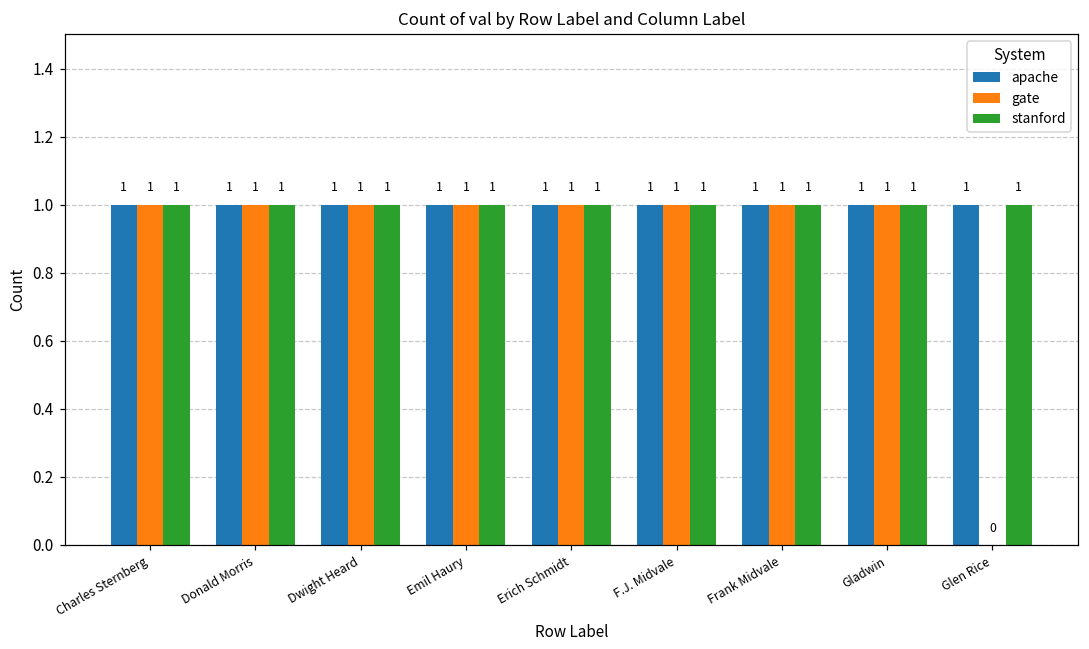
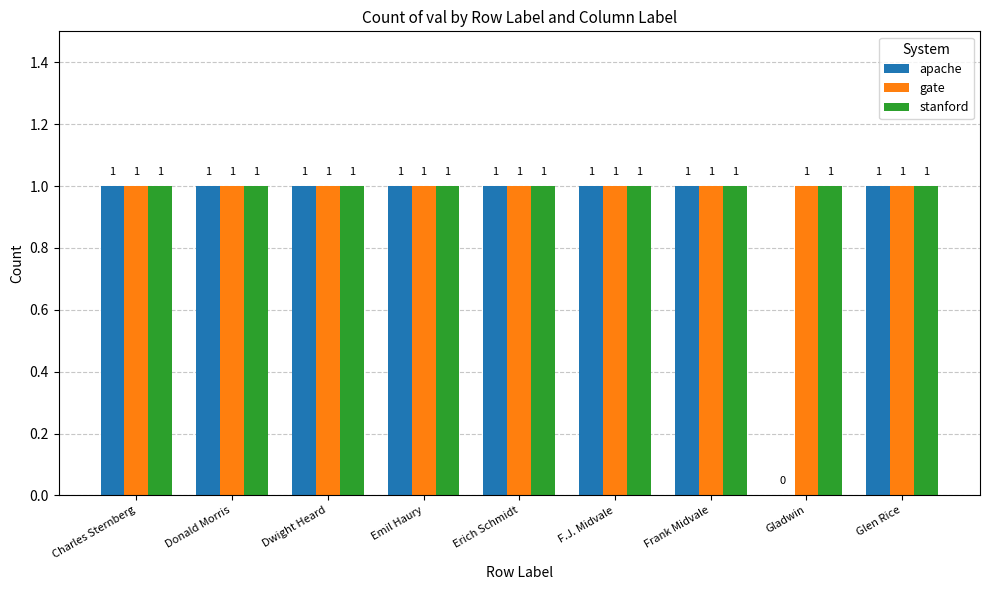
apache, Gladwin: 1 -> 0
gate, Glen Rice: 0 -> 1
